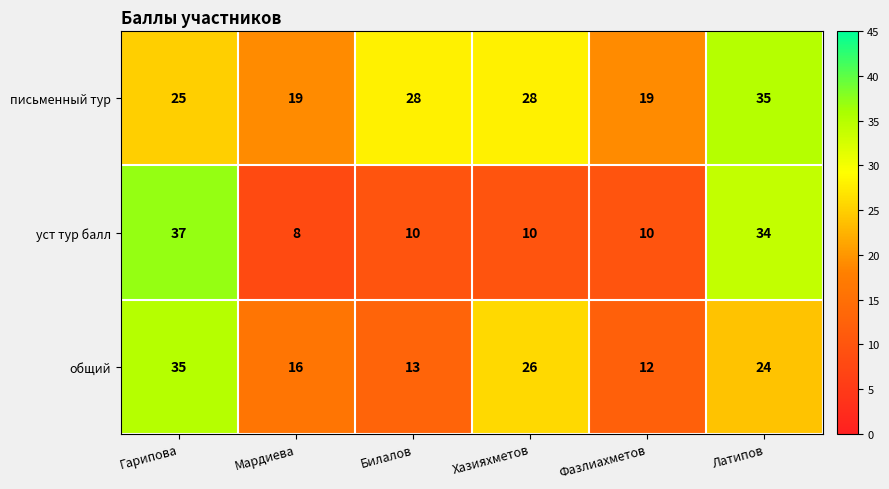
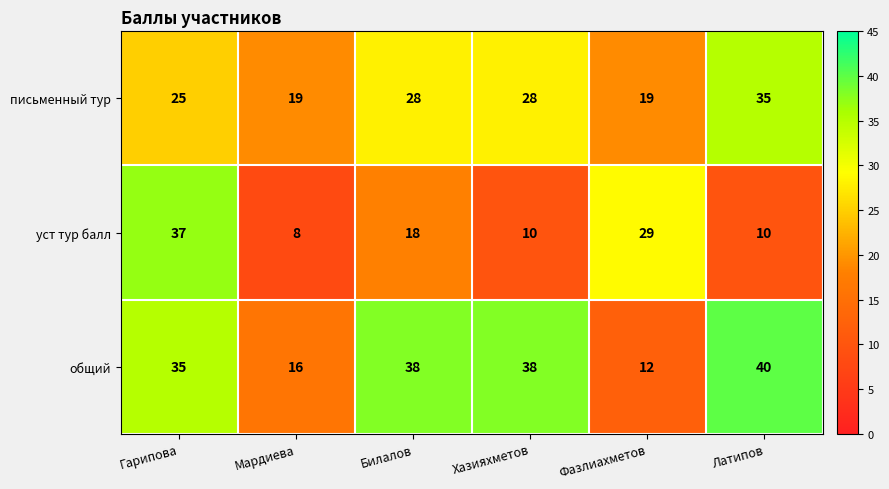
уст тур балл, Билалов: 10 -> 18
уст тур балл, Фазлиахметов: 10 -> 29
уст тур балл, Латипов: 34 -> 10
общий, Билалов: 13 -> 38
общий, Хазияхметов: 26 -> 38
общий, Латипов: 24 -> 40
